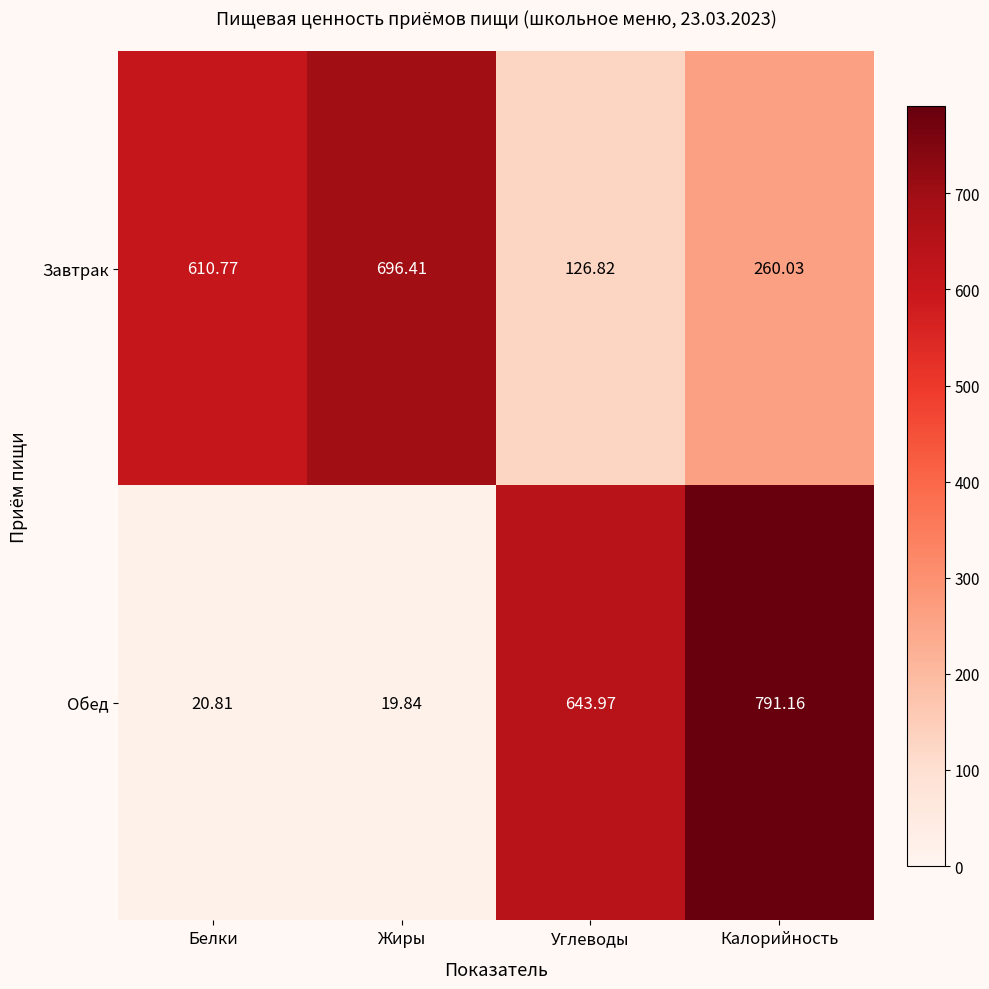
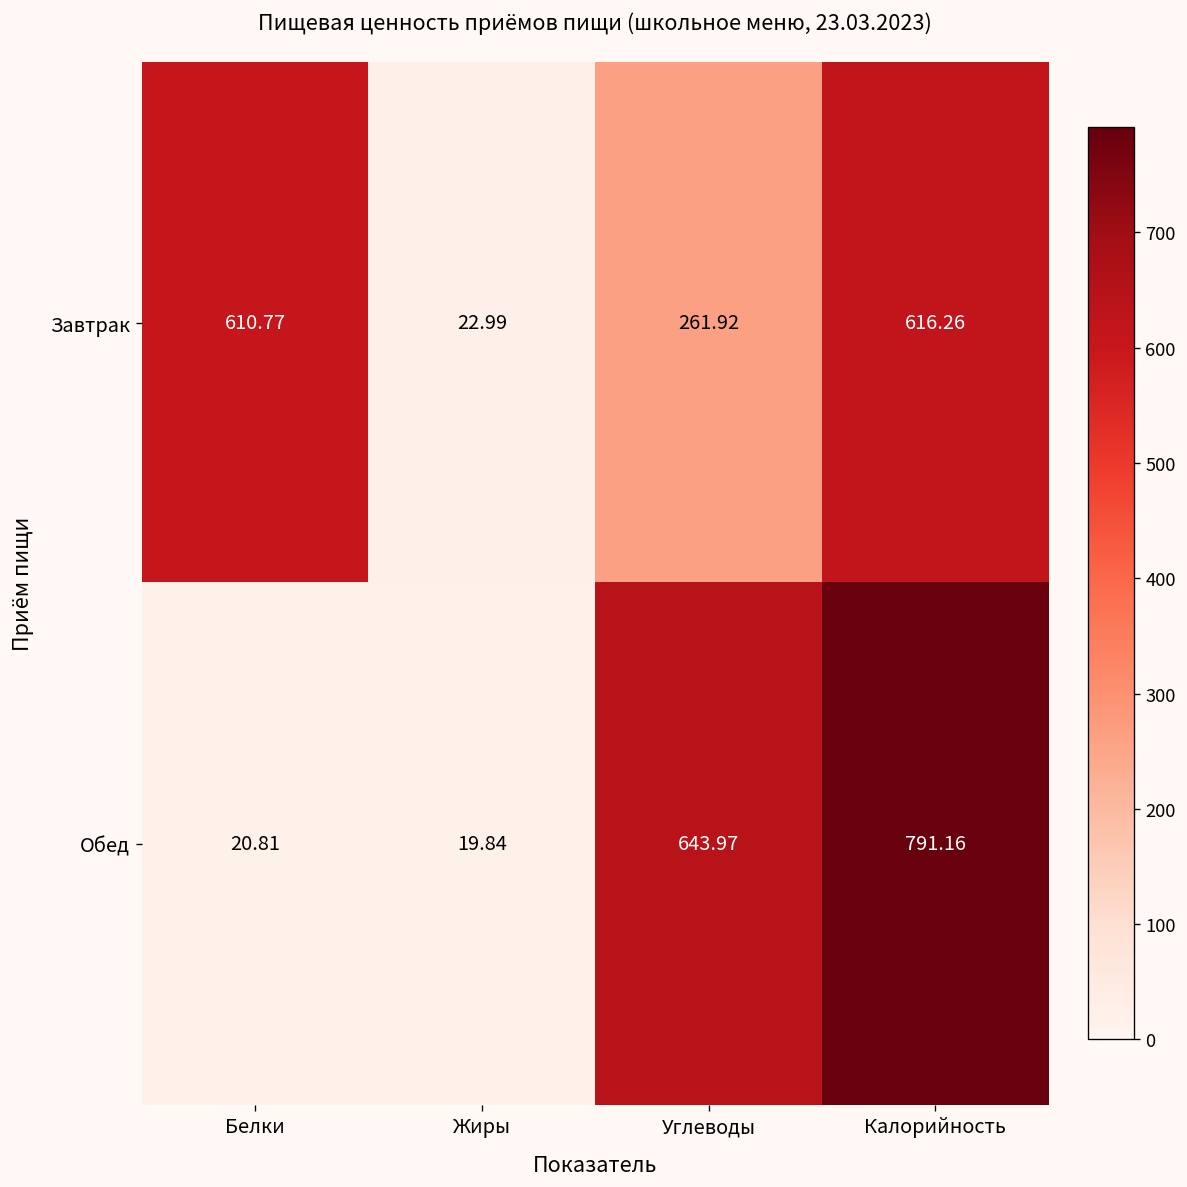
Завтрак, Жиры: 696.41 -> 22.99
Завтрак, Углеводы: 126.82 -> 261.92
Завтрак, Калорийность: 260.03 -> 616.26
